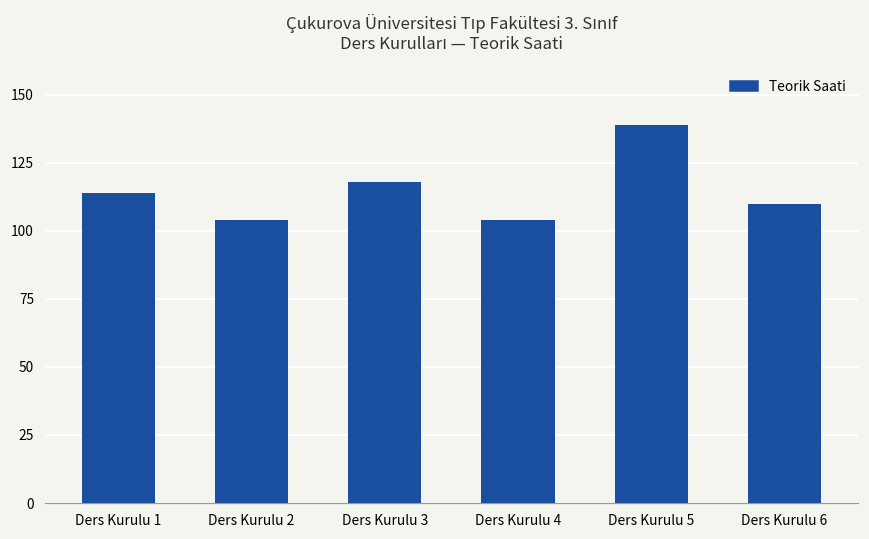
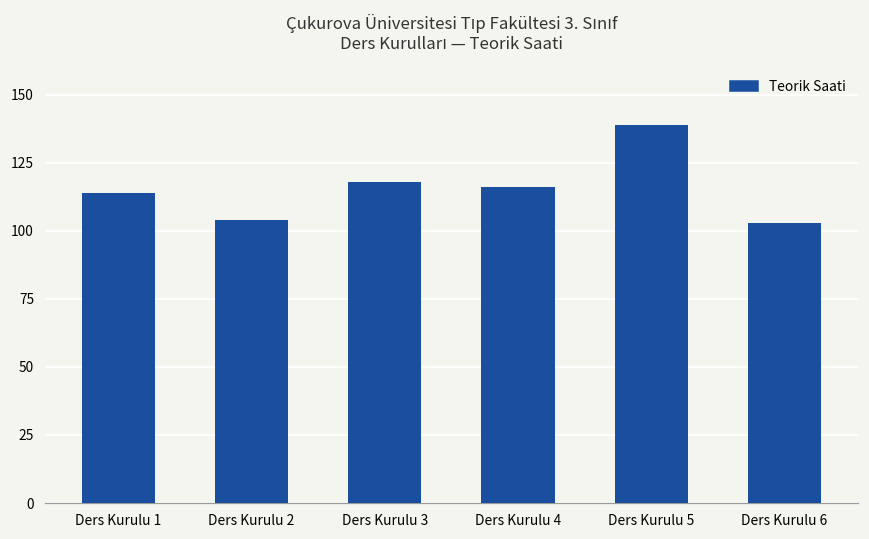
Ders Kurulu 4: 104 -> 116
Ders Kurulu 6: 110 -> 103
